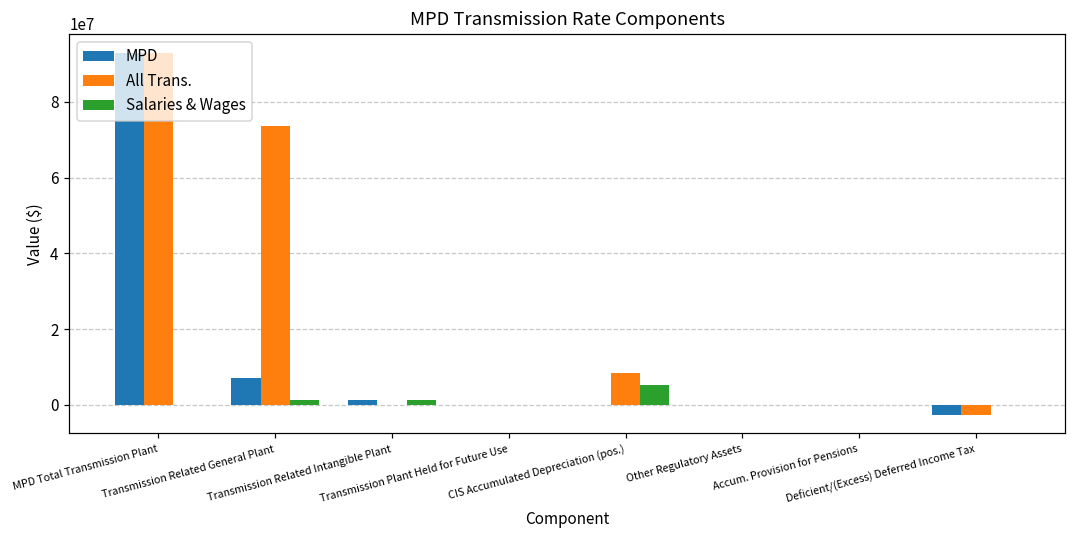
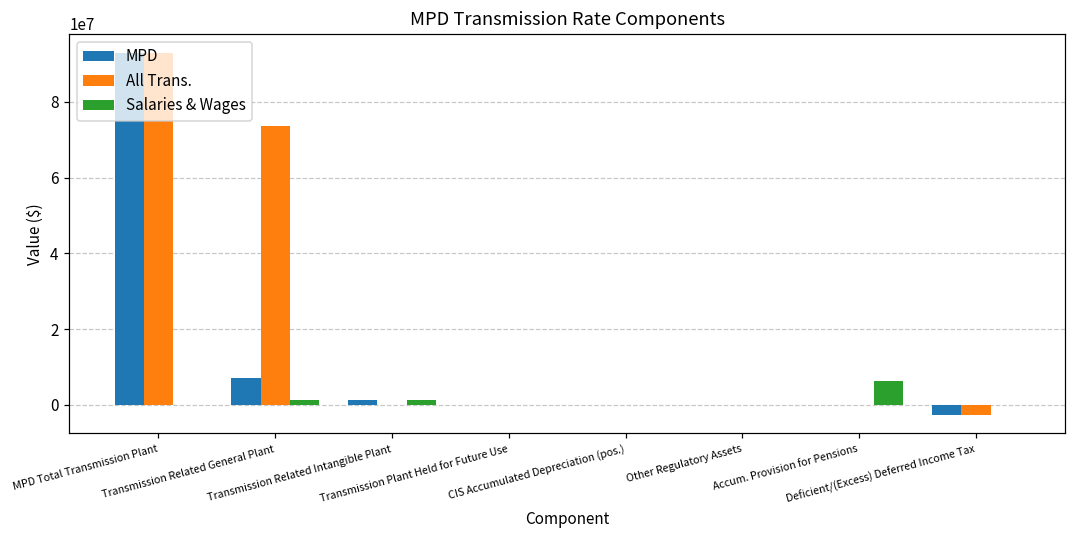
All Trans., CIS Accumulated Depreciation (pos.): 9000000 -> 0
Salaries & Wages, CIS Accumulated Depreciation (pos.): 5000000 -> 0
Salaries & Wages, Accum. Provision for Pensions: 0 -> 6000000
